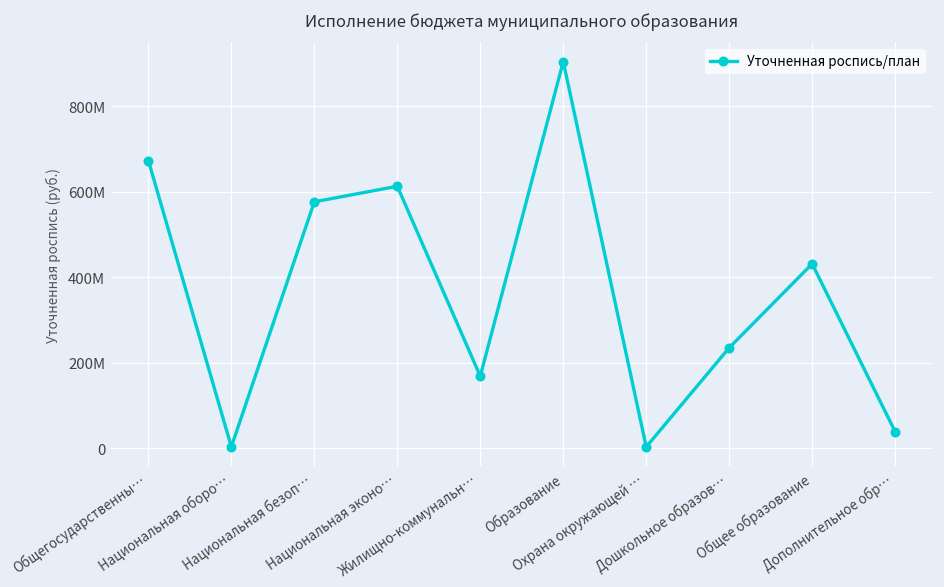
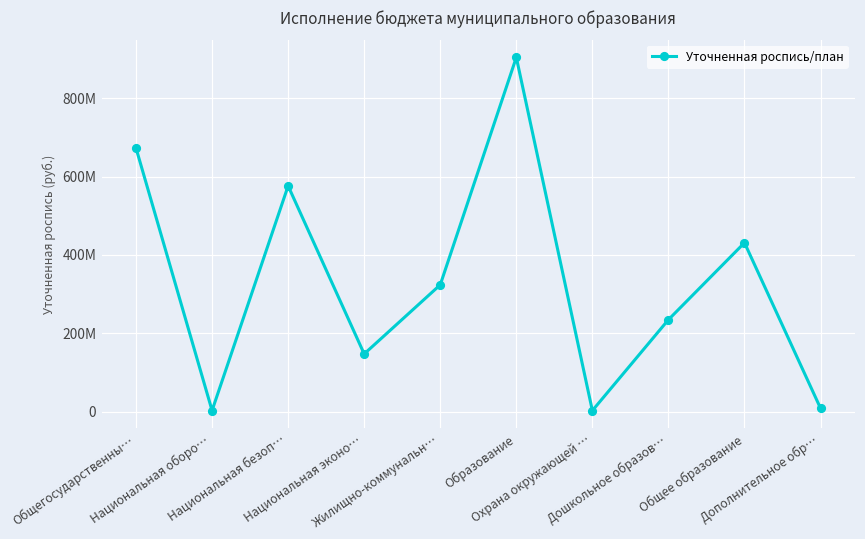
Национальная эконо…: 610000000 -> 150000000
Жилищно-коммунальн…: 170000000 -> 320000000
Дополнительное обр…: 40000000 -> 10000000
